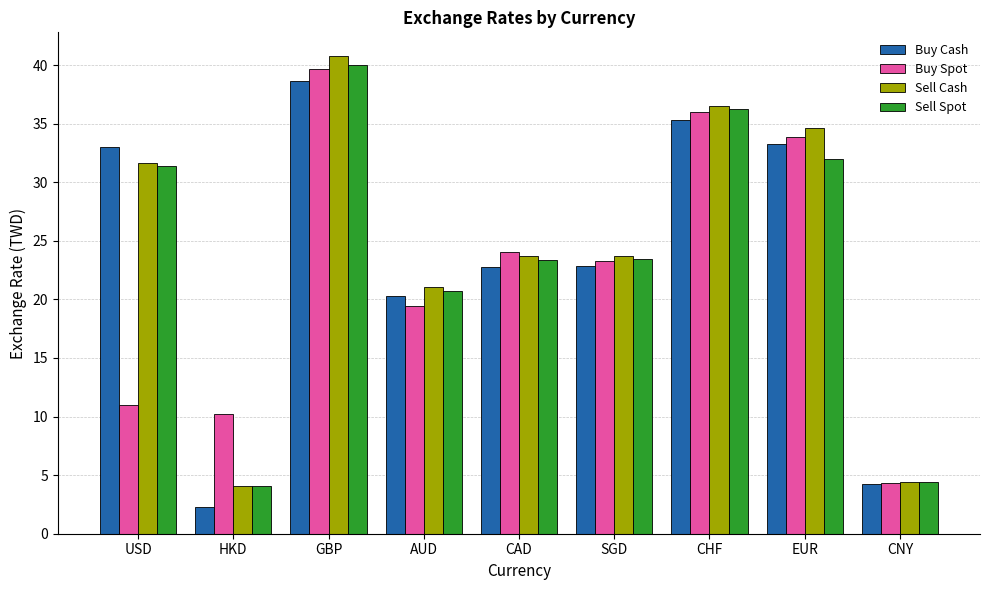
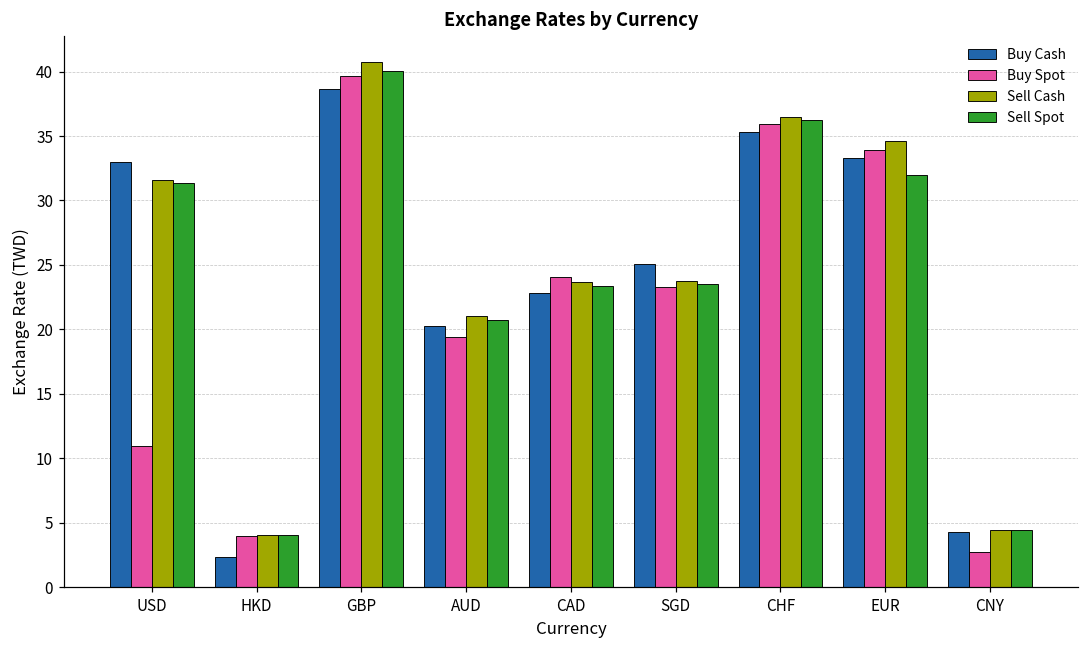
Buy Spot, HKD: 10.3 -> 4.0
Buy Cash, SGD: 22.8 -> 25.0
Buy Spot, CNY: 4.3 -> 2.7
